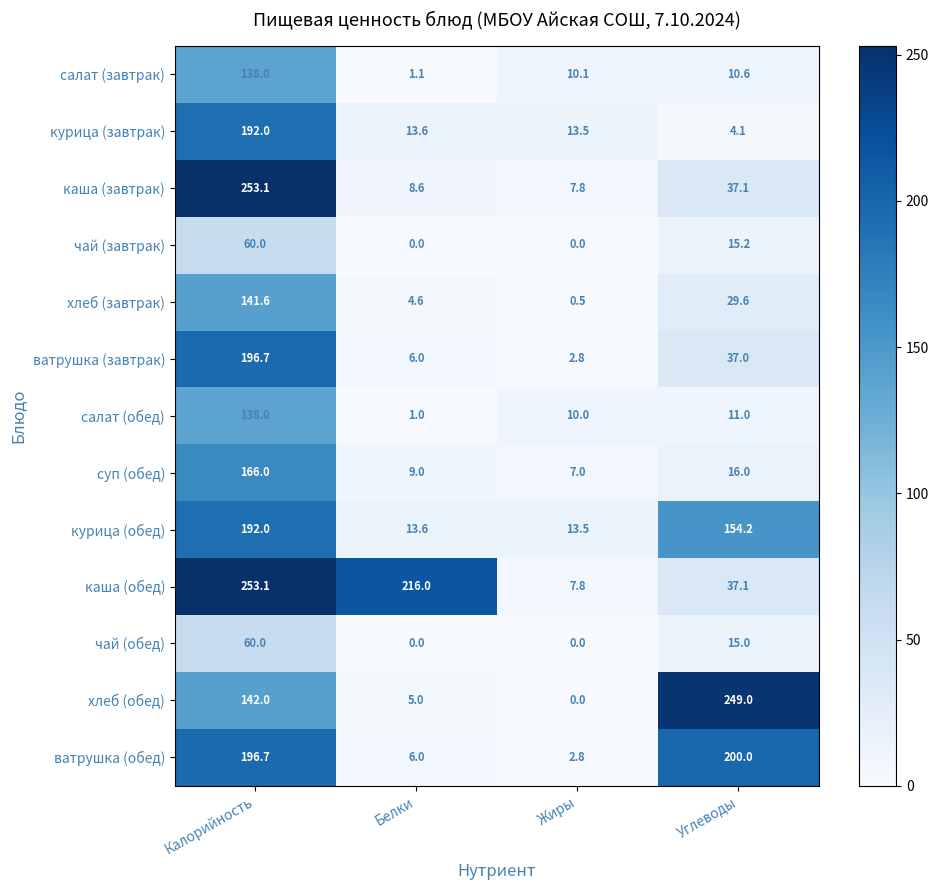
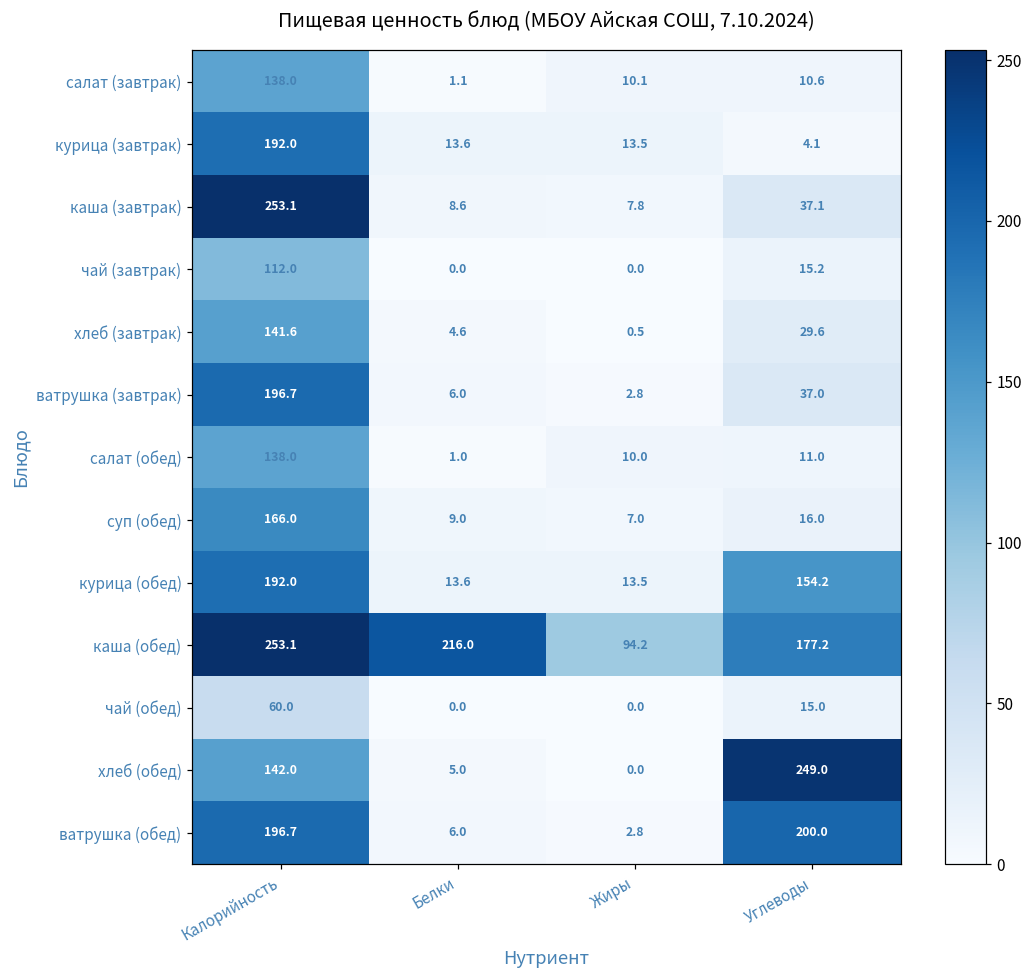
чай (завтрак), Калорийность: 60.0 -> 112.0
каша (обед), Жиры: 7.8 -> 94.2
каша (обед), Углеводы: 37.1 -> 177.2
